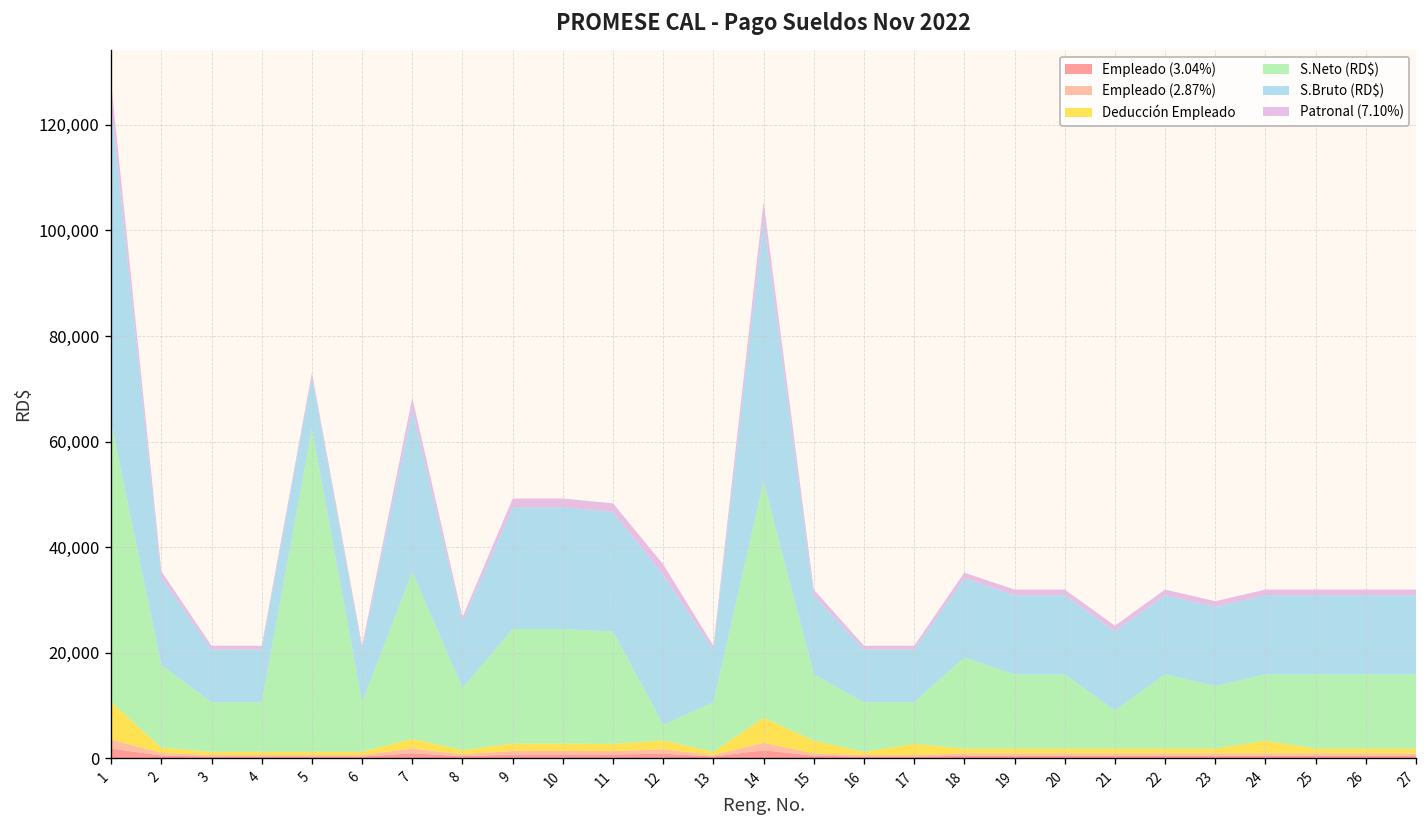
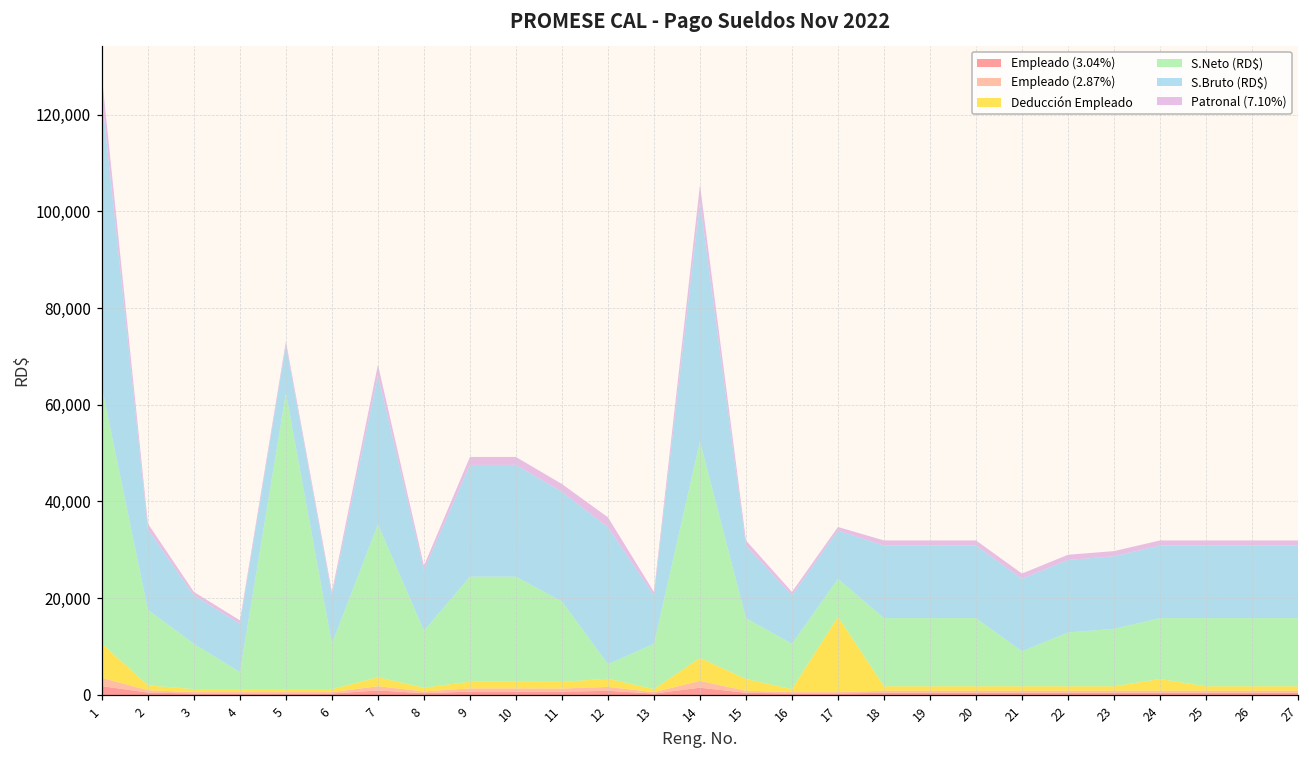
S.Neto (RD$), 4: 9,000 -> 4,000
S.Neto (RD$), 11: 21,000 -> 17,000
Deducción Empleado, 17: 2,000 -> 16,000
S.Neto (RD$), 18: 17,000 -> 14,000
S.Neto (RD$), 22: 14,000 -> 11,000
